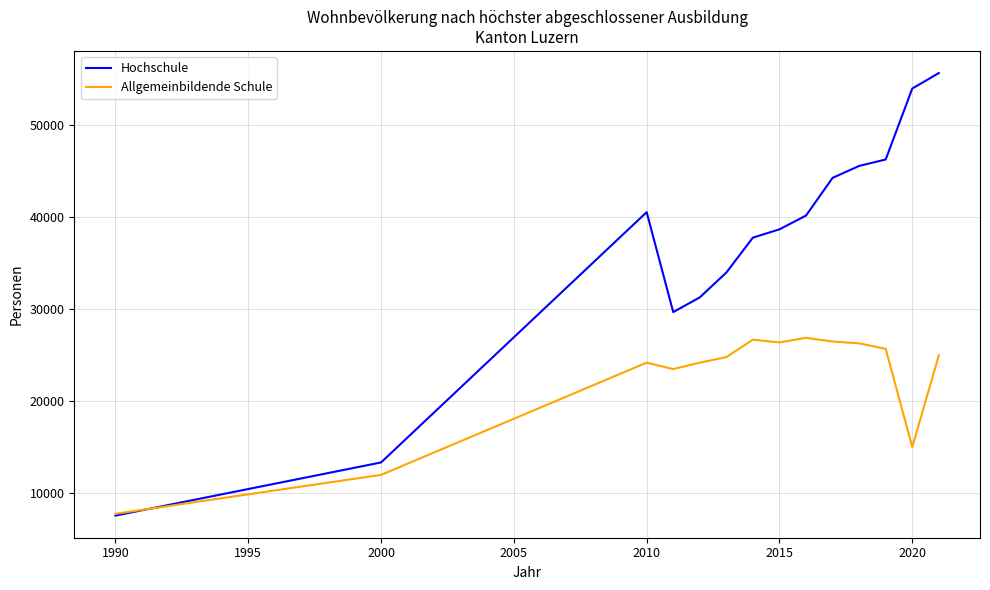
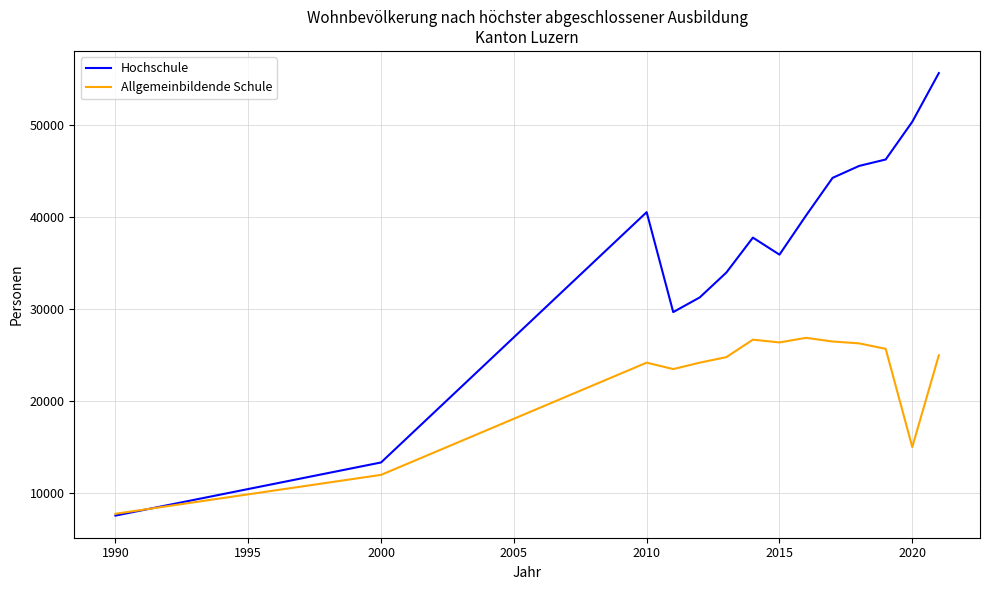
Hochschule, 2015: 39000 -> 36000
Hochschule, 2020: 54000 -> 50000
